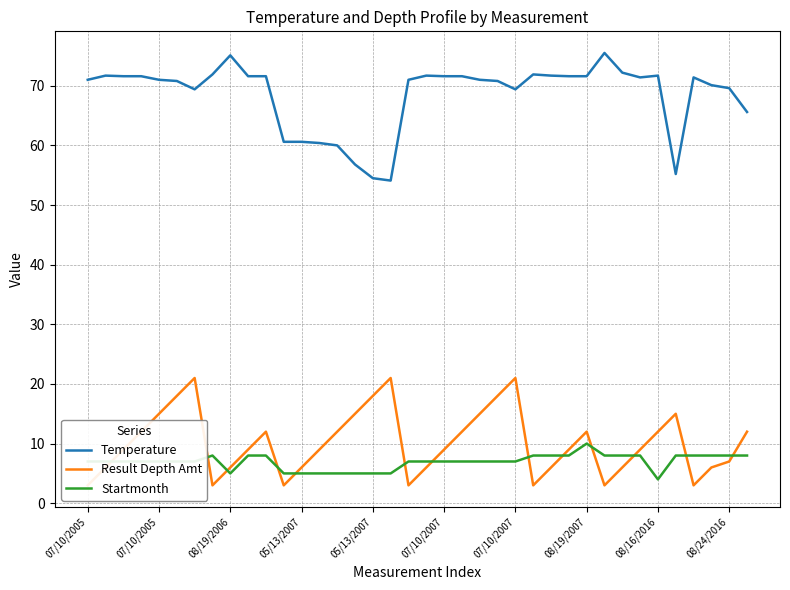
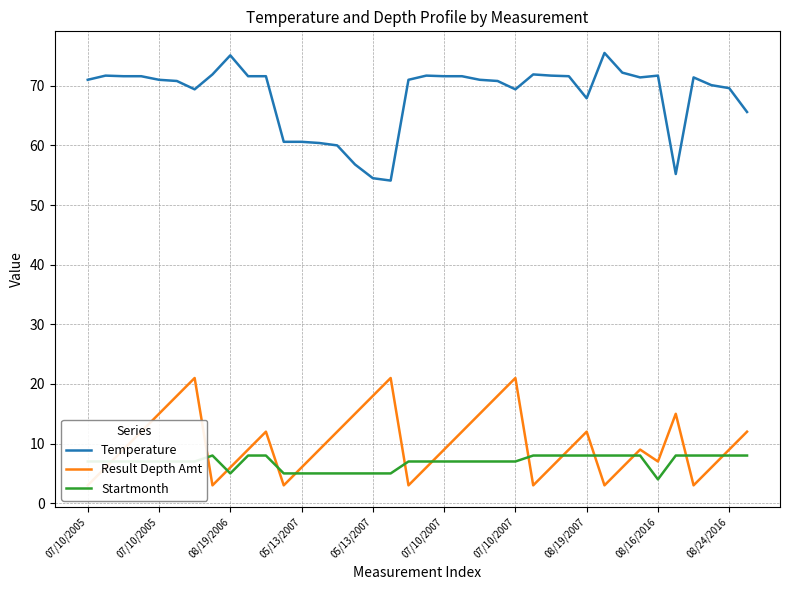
Temperature, 08/19/2007: 72 -> 68
Startmonth, 08/19/2007: 10 -> 8
Result Depth Amt, 08/16/2016: 12 -> 7
Result Depth Amt, 08/24/2016: 7 -> 9
